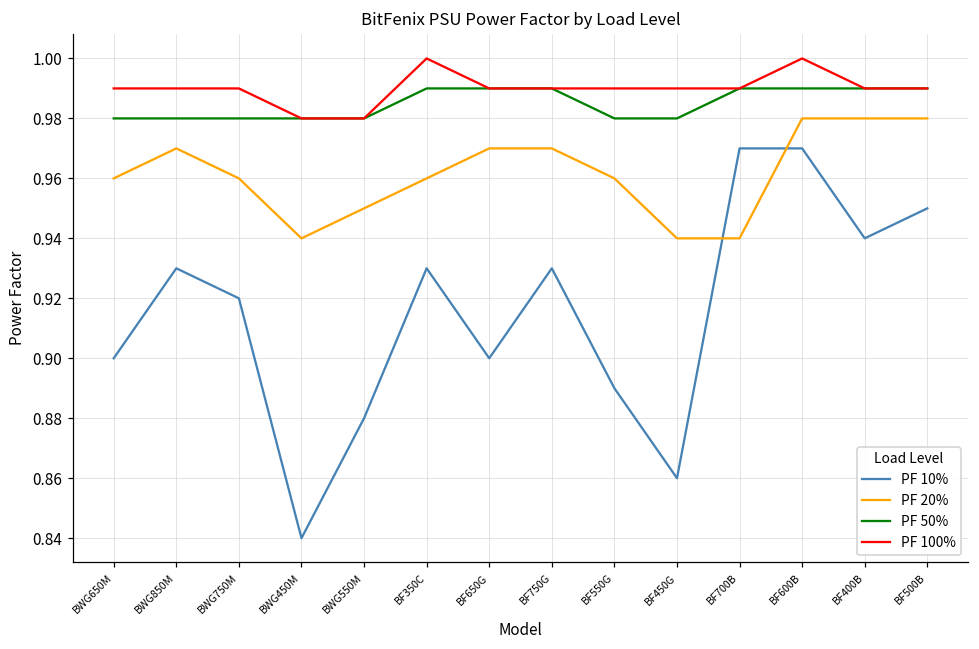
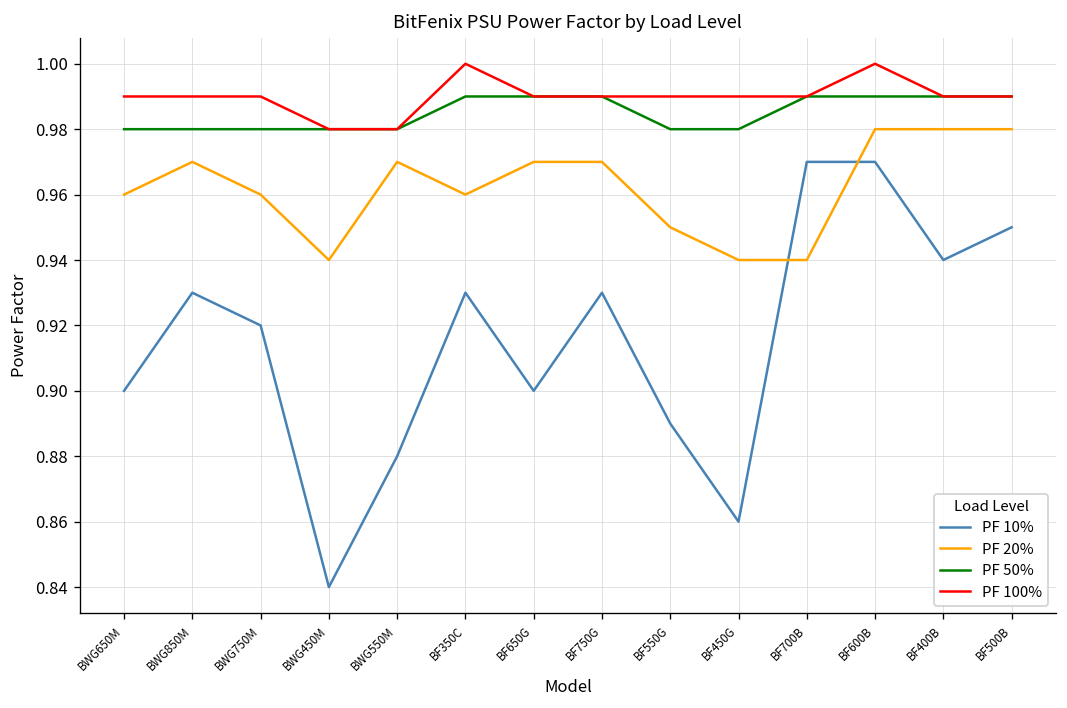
PF 20%, BWG550M: 0.95 -> 0.97
PF 20%, BF550G: 0.96 -> 0.95
